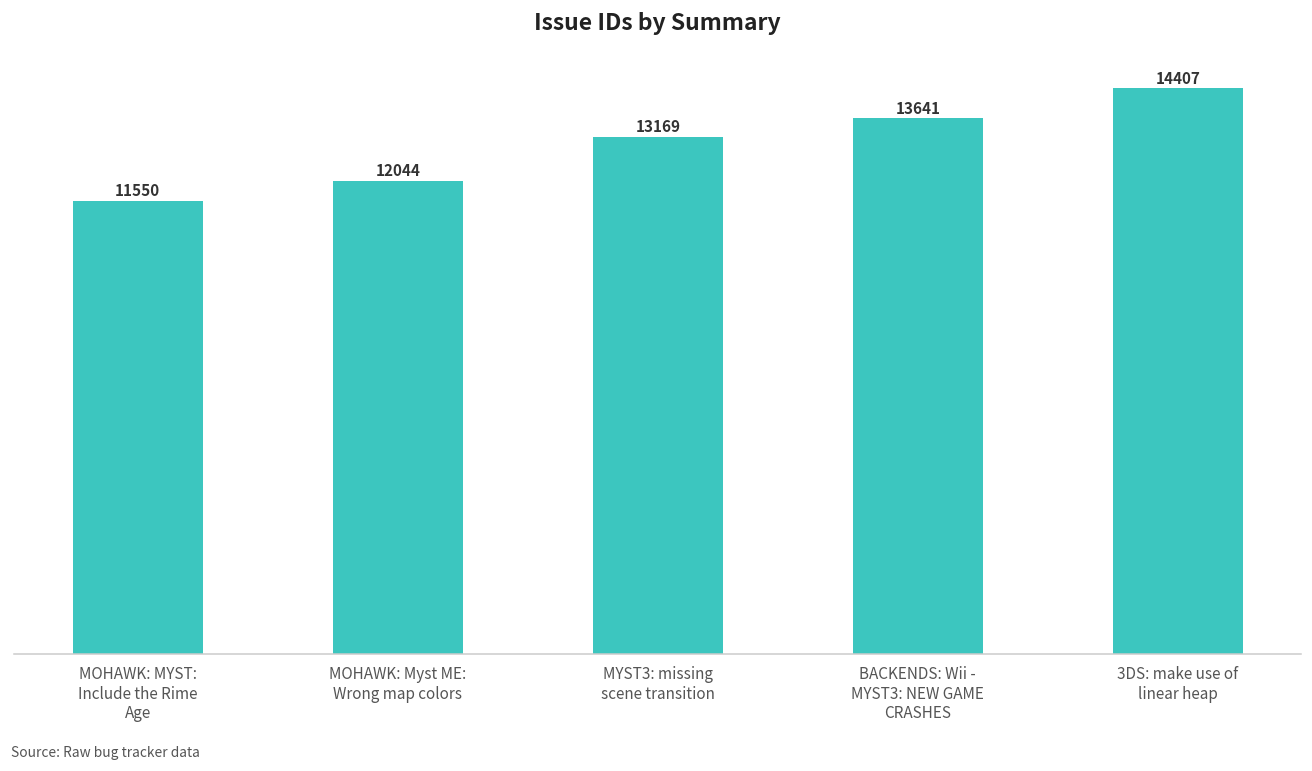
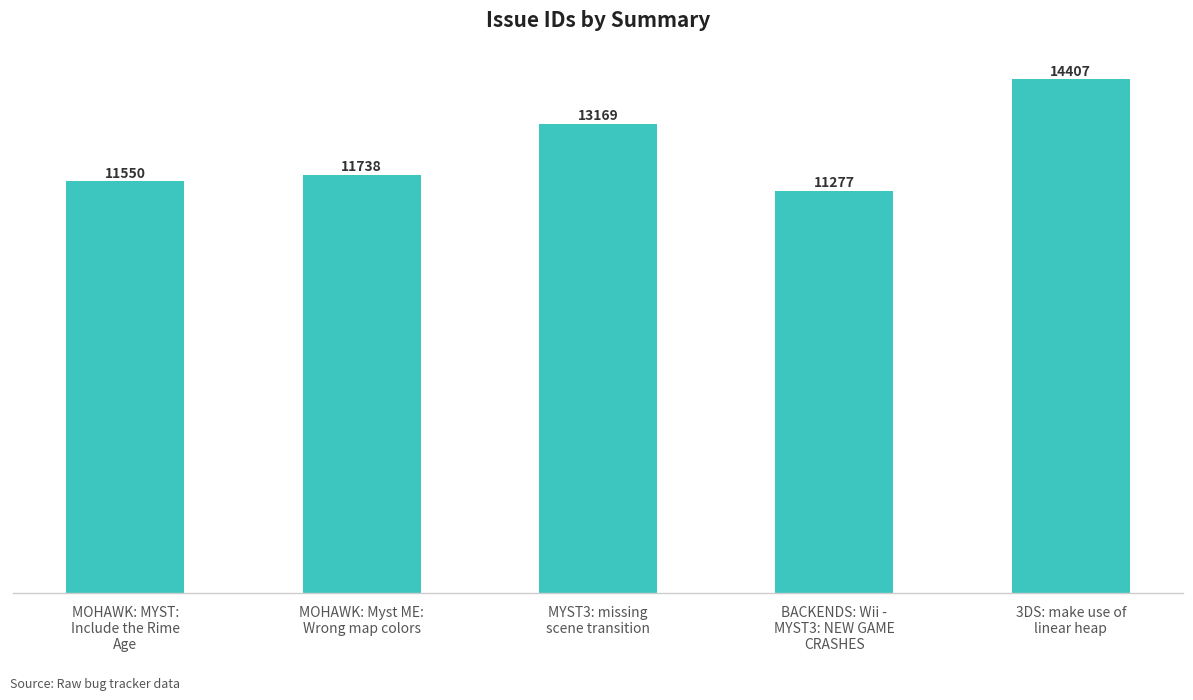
MOHAWK: Myst ME: Wrong map colors: 12044 -> 11738
BACKENDS: Wii - MYST3: NEW GAME CRASHES: 13641 -> 11277
